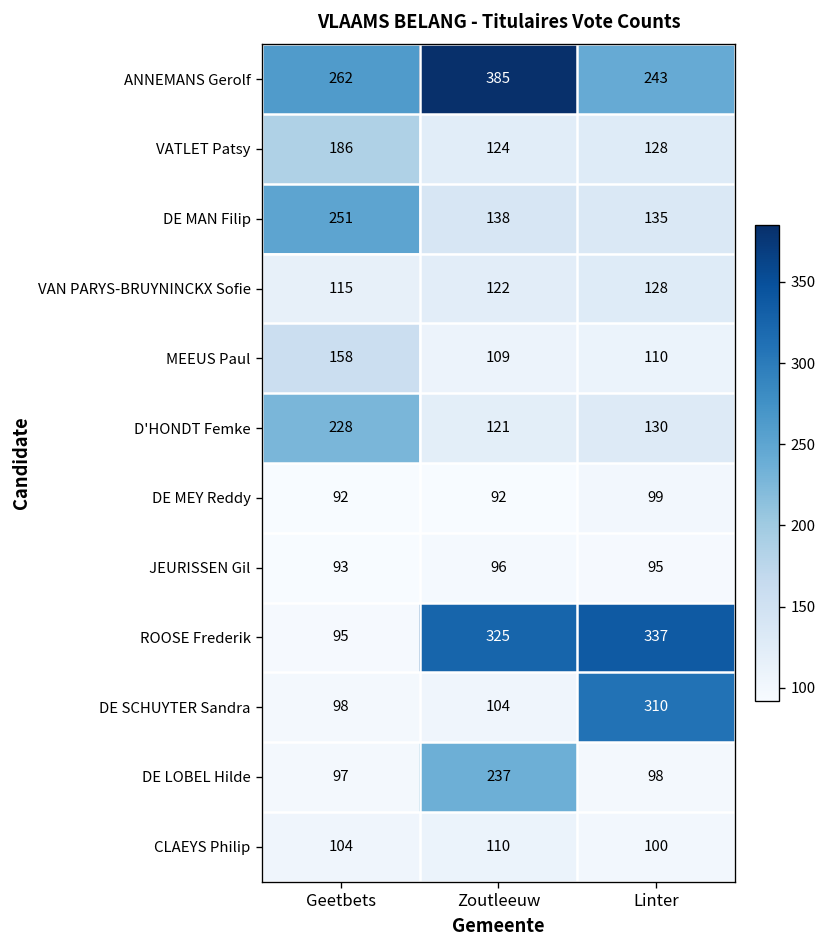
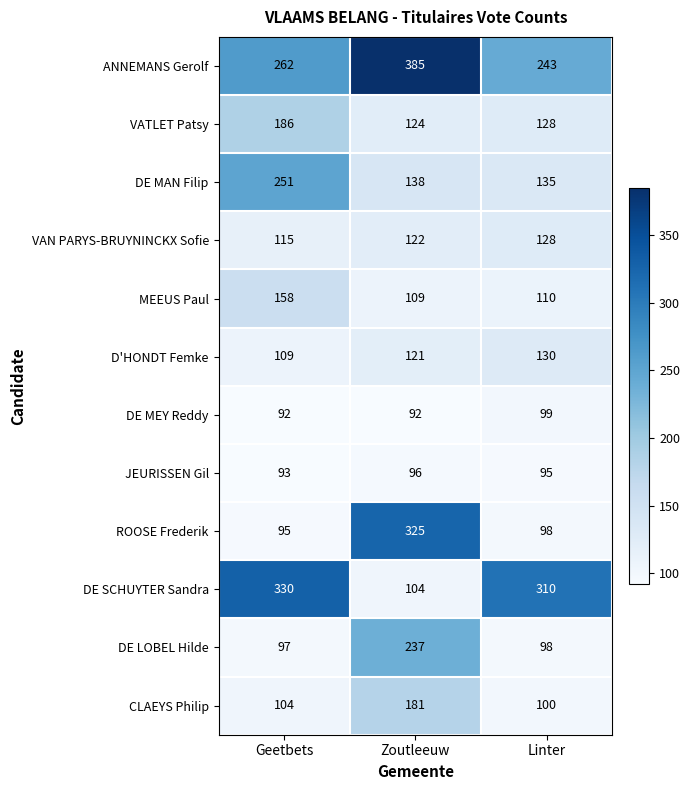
D'HONDT Femke, Geetbets: 228 -> 109
ROOSE Frederik, Linter: 337 -> 98
DE SCHUYTER Sandra, Geetbets: 98 -> 330
CLAEYS Philip, Zoutleeuw: 110 -> 181
